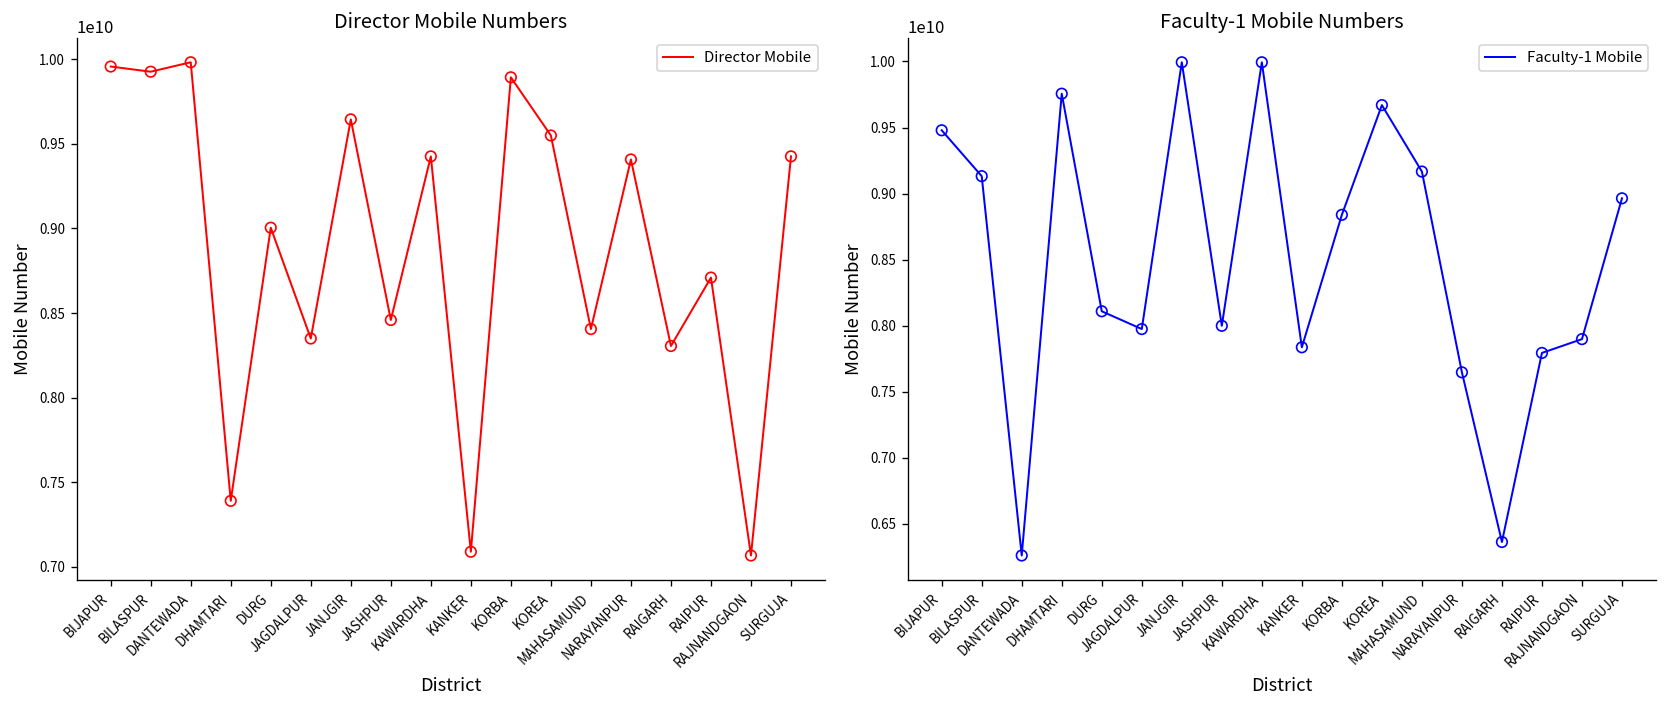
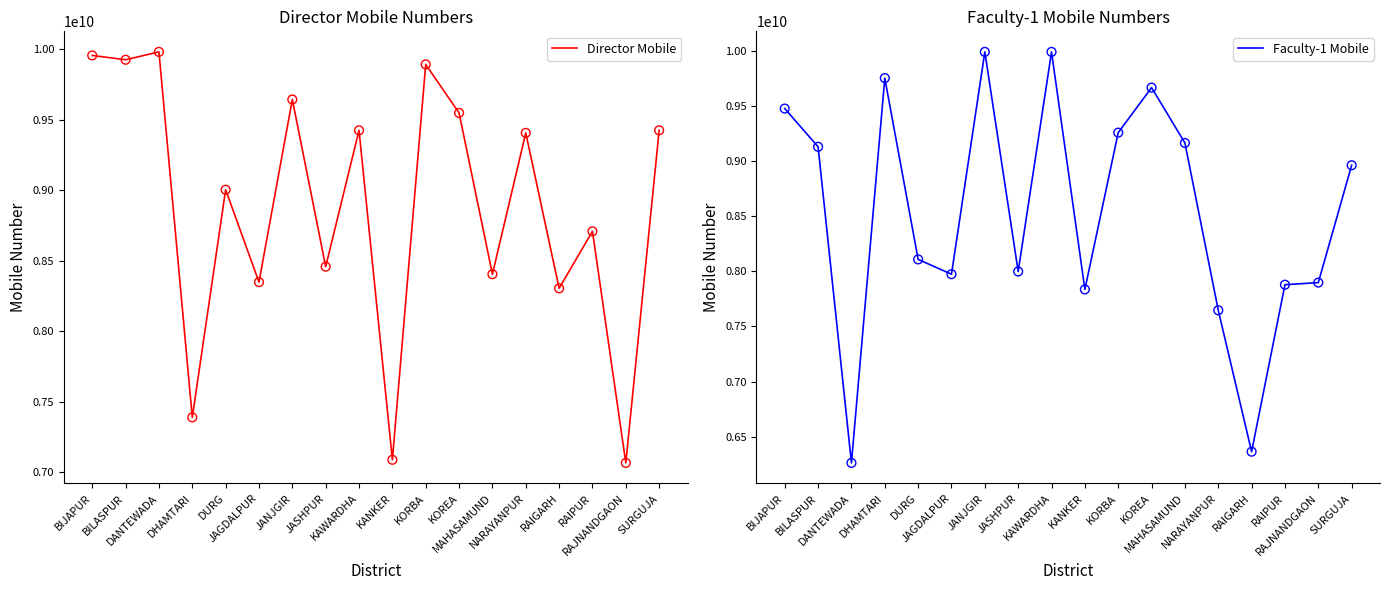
Faculty-1 Mobile Numbers, KORBA: 8840000000 -> 9260000000
Faculty-1 Mobile Numbers, RAIPUR: 7790000000 -> 7880000000
